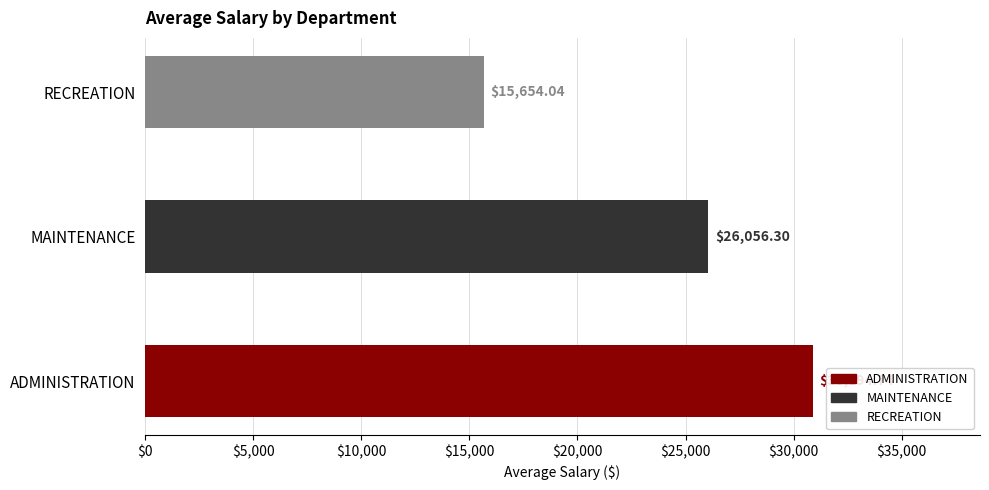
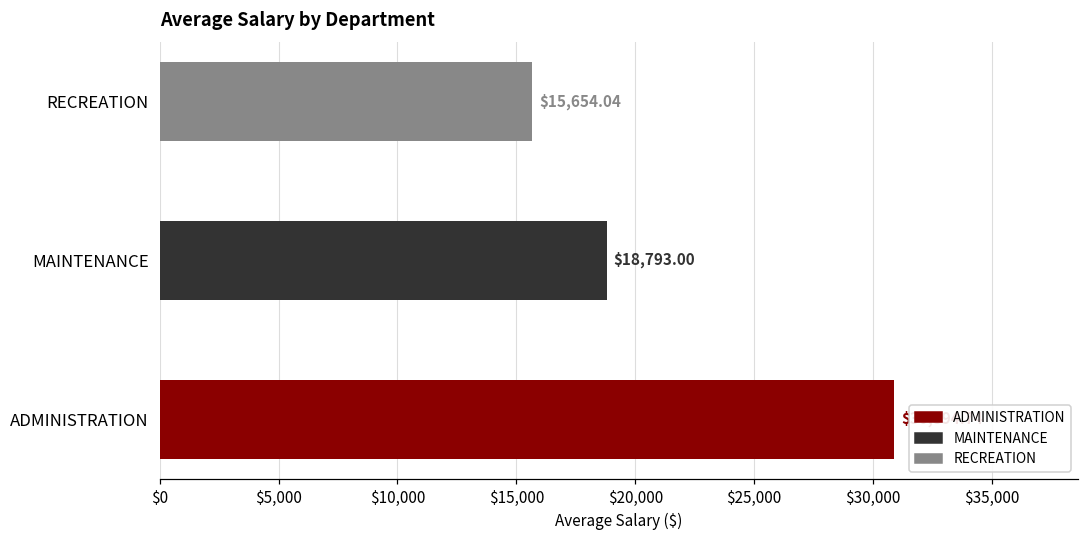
MAINTENANCE: $26,056.30 -> $18,793.00
